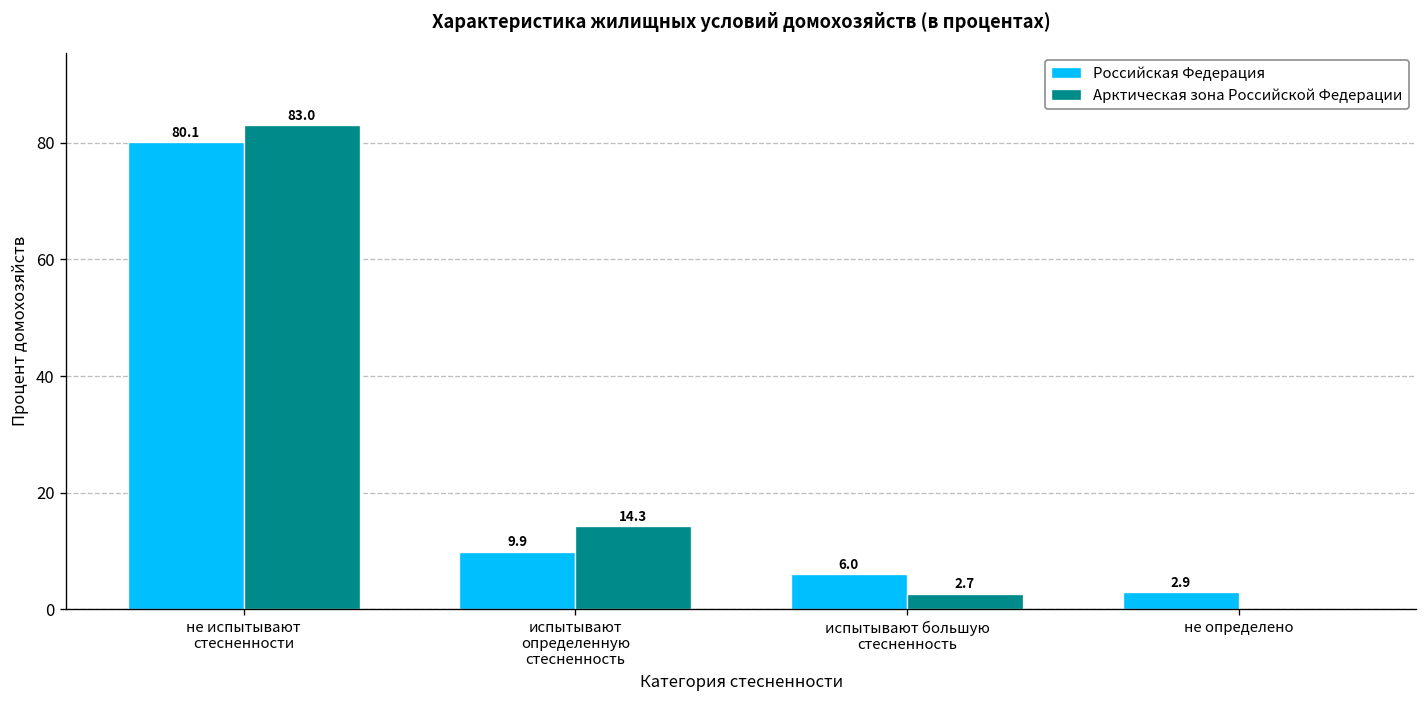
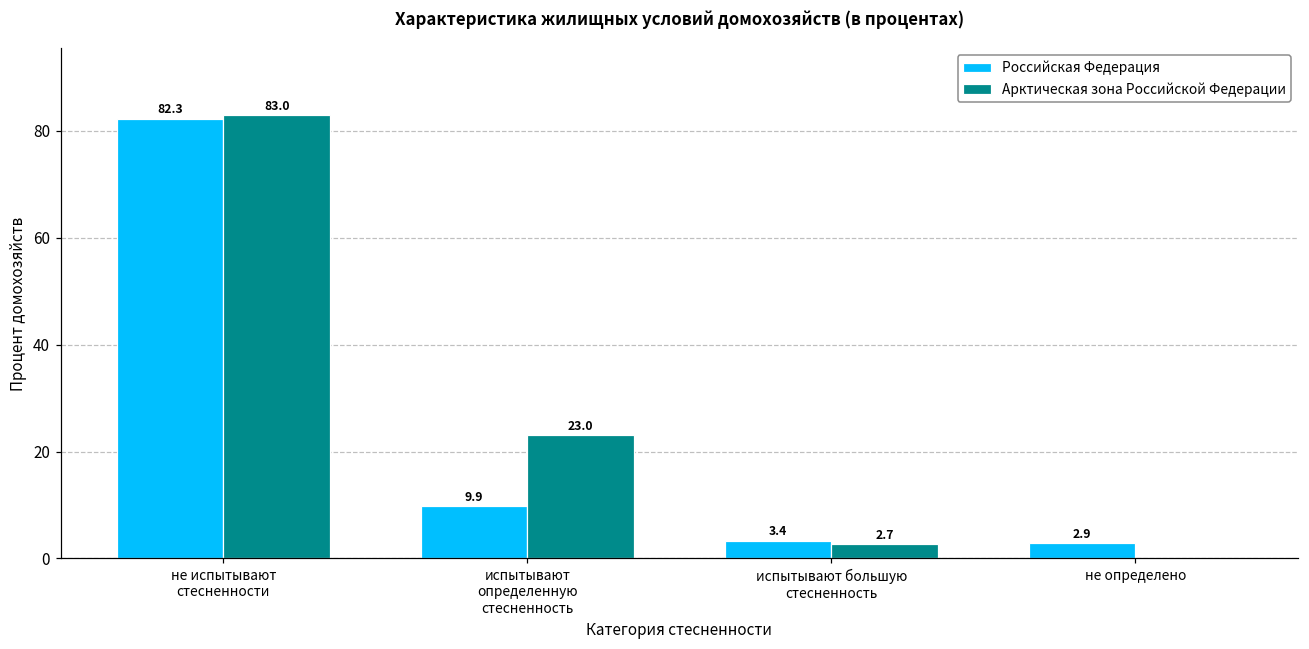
Российская Федерация, не испытывают стесненности: 80.1 -> 82.3
Арктическая зона Российской Федерации, испытывают определенную стесненность: 14.3 -> 23.0
Российская Федерация, испытывают большую стесненность: 6.0 -> 3.4
